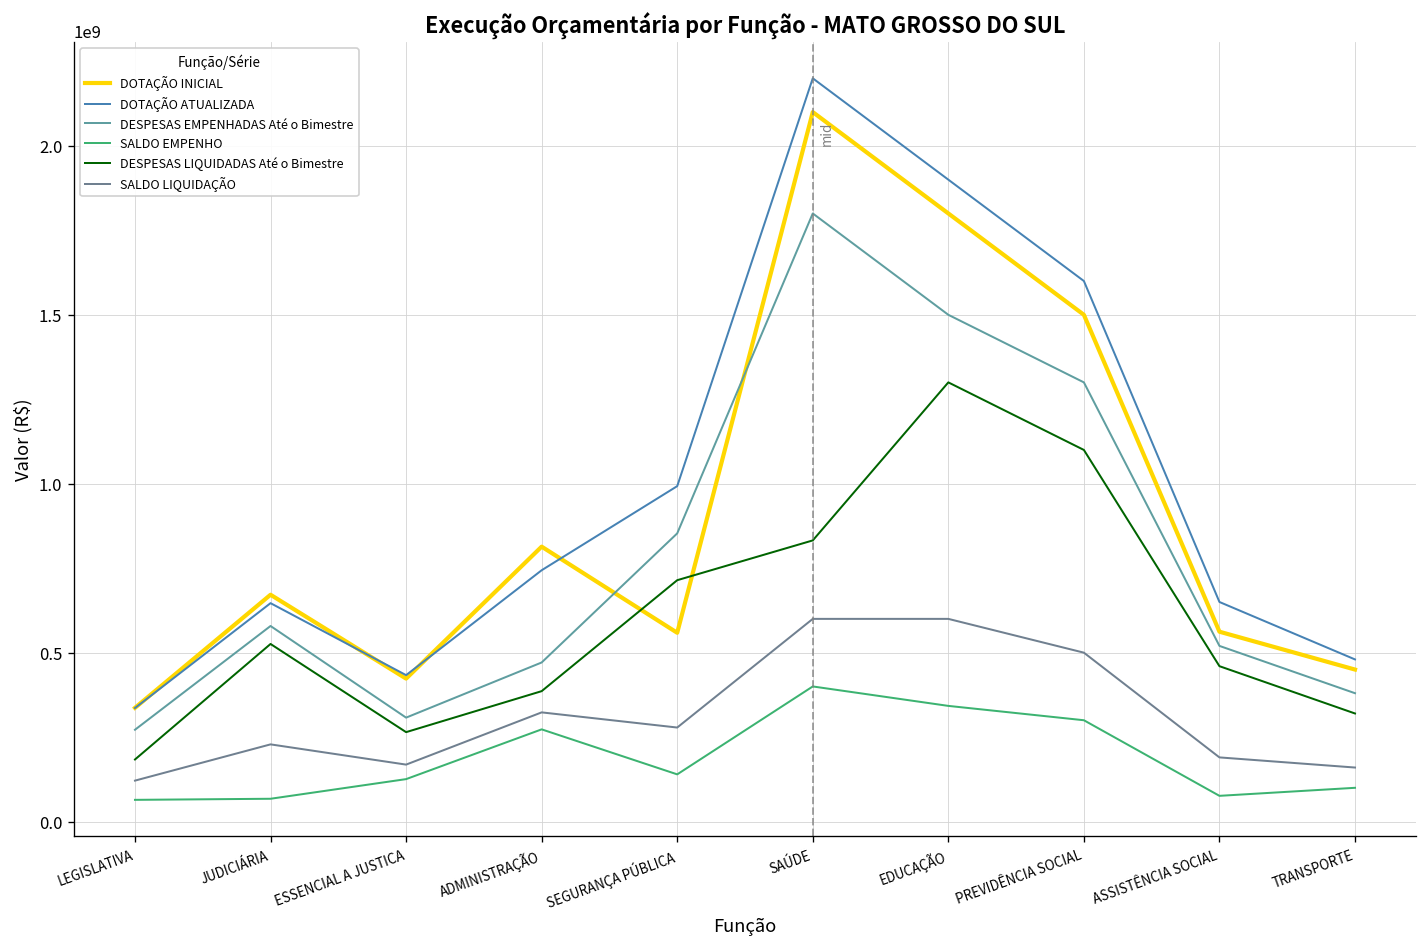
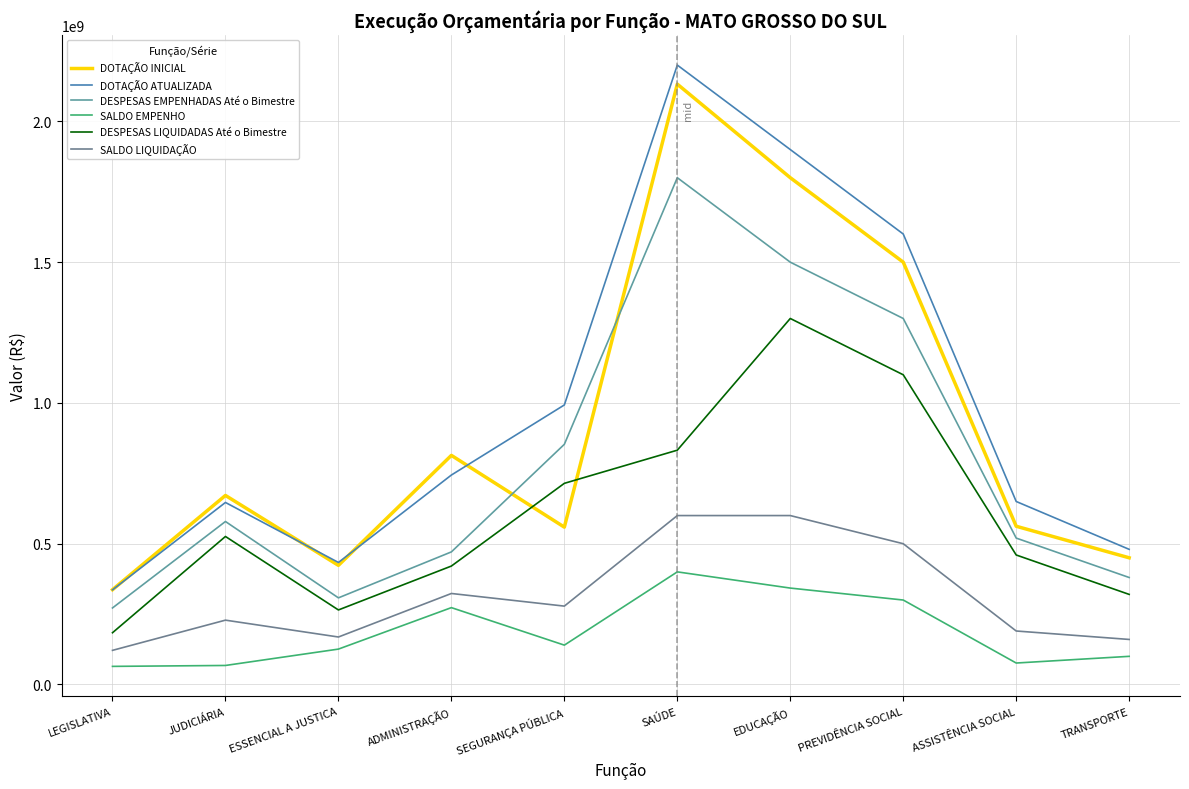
DESPESAS LIQUIDADAS Até o Bimestre, ADMINISTRAÇÃO: 390000000 -> 420000000
DOTAÇÃO INICIAL, SAÚDE: 2100000000 -> 2130000000
